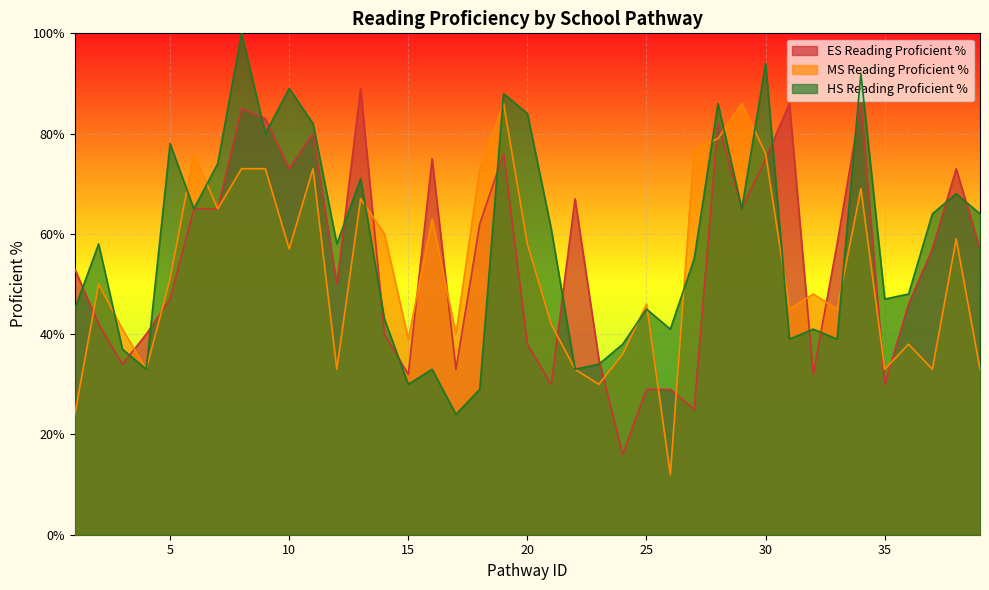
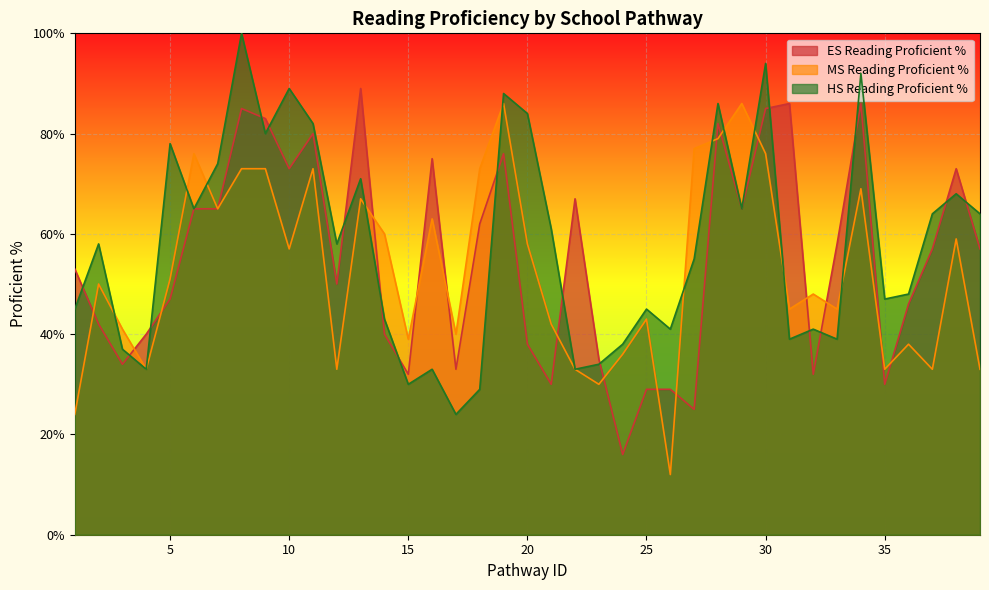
MS Reading Proficient %, 25: 46% -> 43%
ES Reading Proficient %, 30: 75% -> 85%
